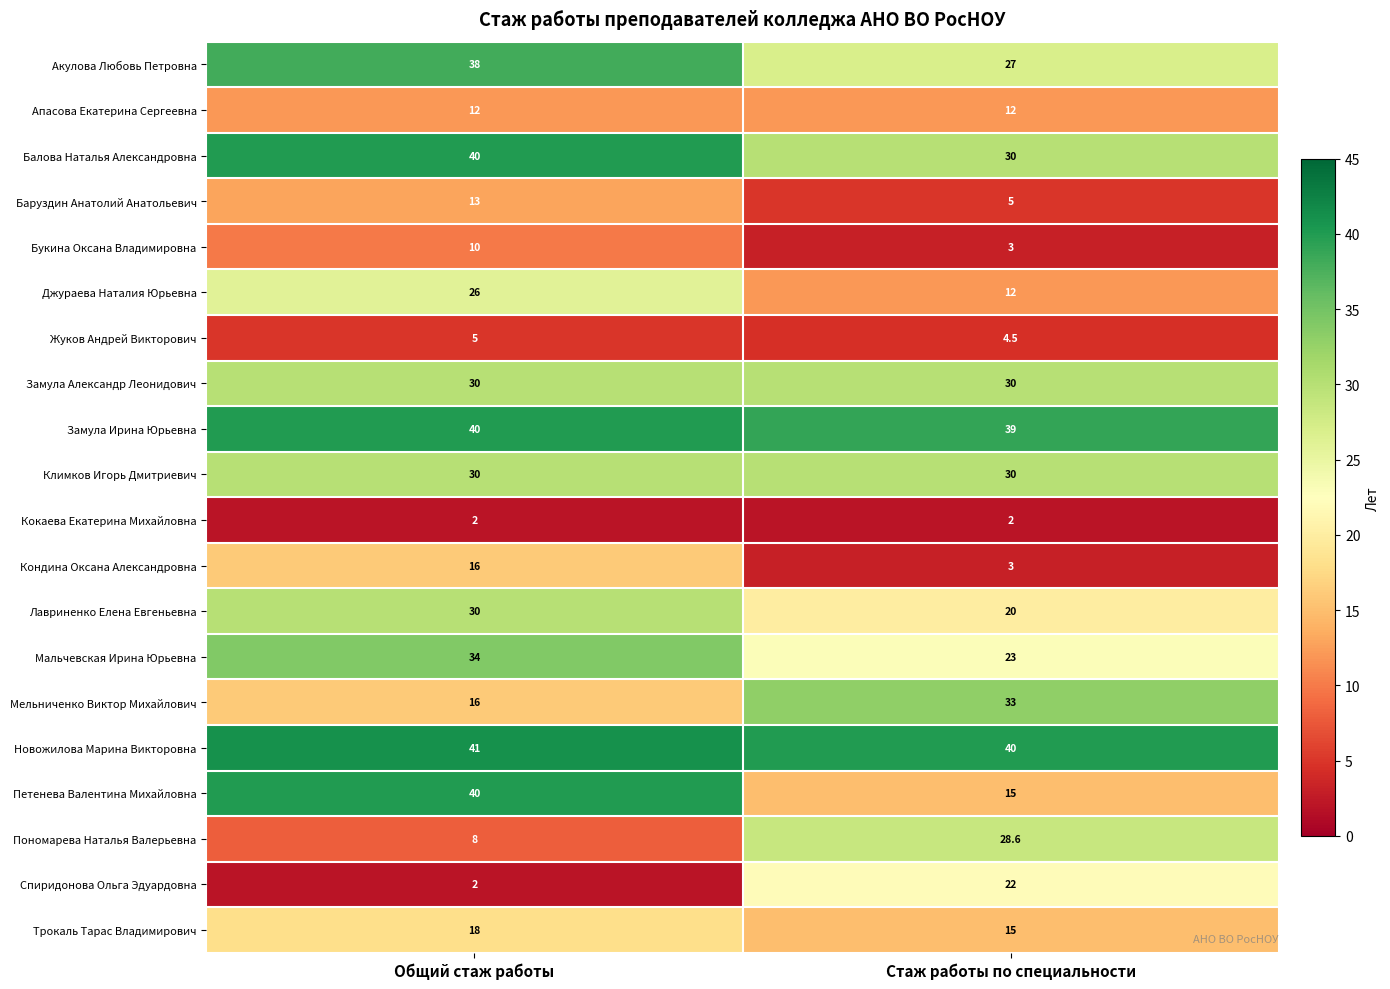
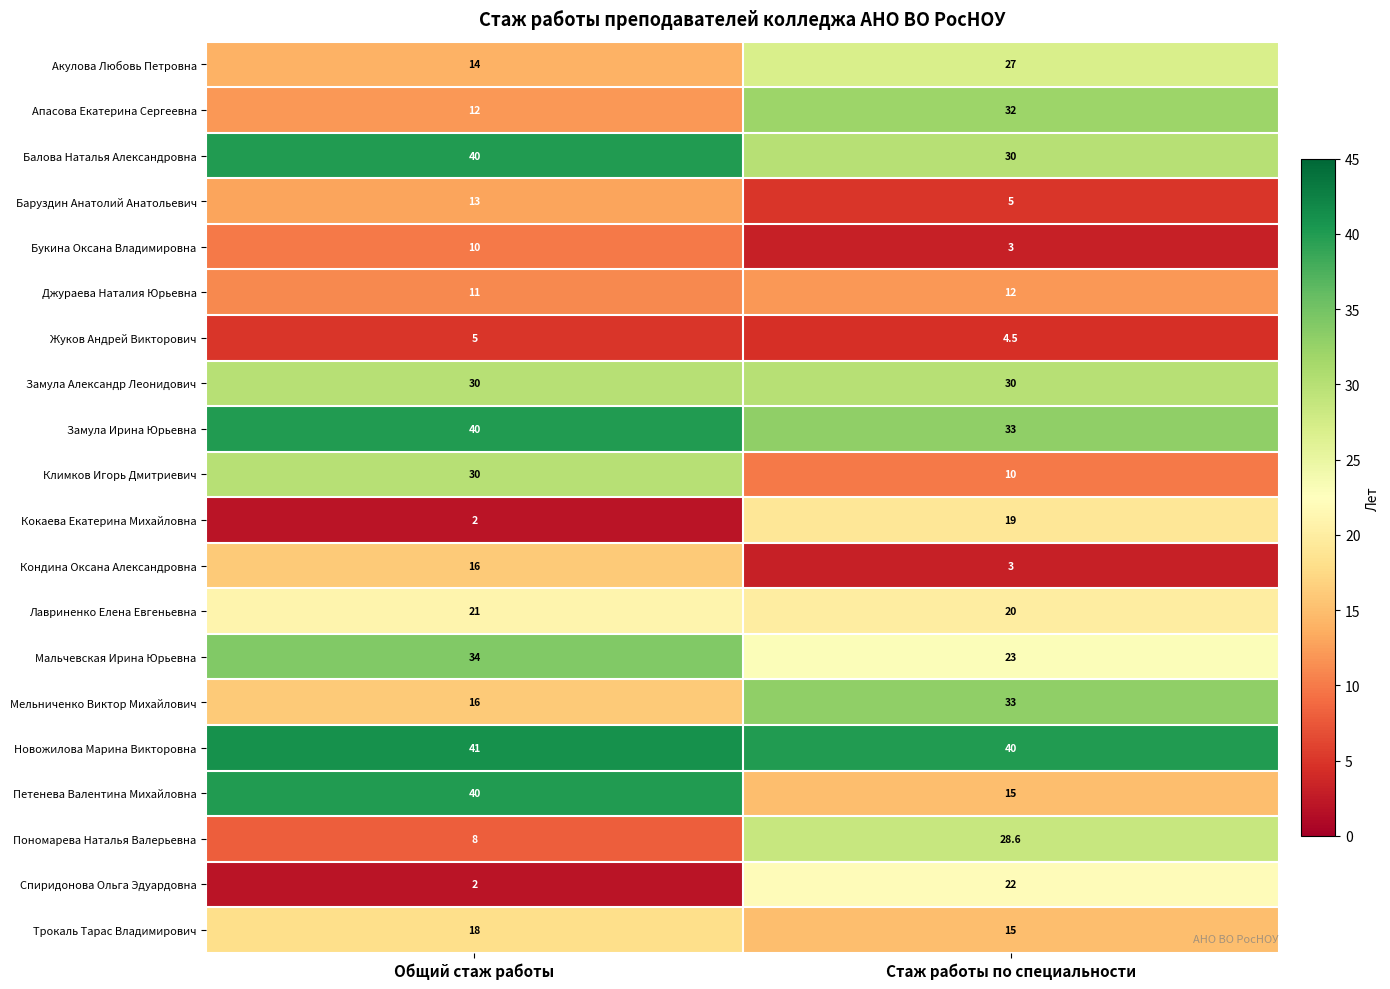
Акулова Любовь Петровна, Общий стаж работы: 38 -> 14
Апасова Екатерина Сергеевна, Стаж работы по специальности: 12 -> 32
Джураева Наталия Юрьевна, Общий стаж работы: 26 -> 11
Замула Ирина Юрьевна, Стаж работы по специальности: 39 -> 33
Климков Игорь Дмитриевич, Стаж работы по специальности: 30 -> 10
Кокаева Екатерина Михайловна, Стаж работы по специальности: 2 -> 19
Лавриненко Елена Евгеньевна, Общий стаж работы: 30 -> 21
